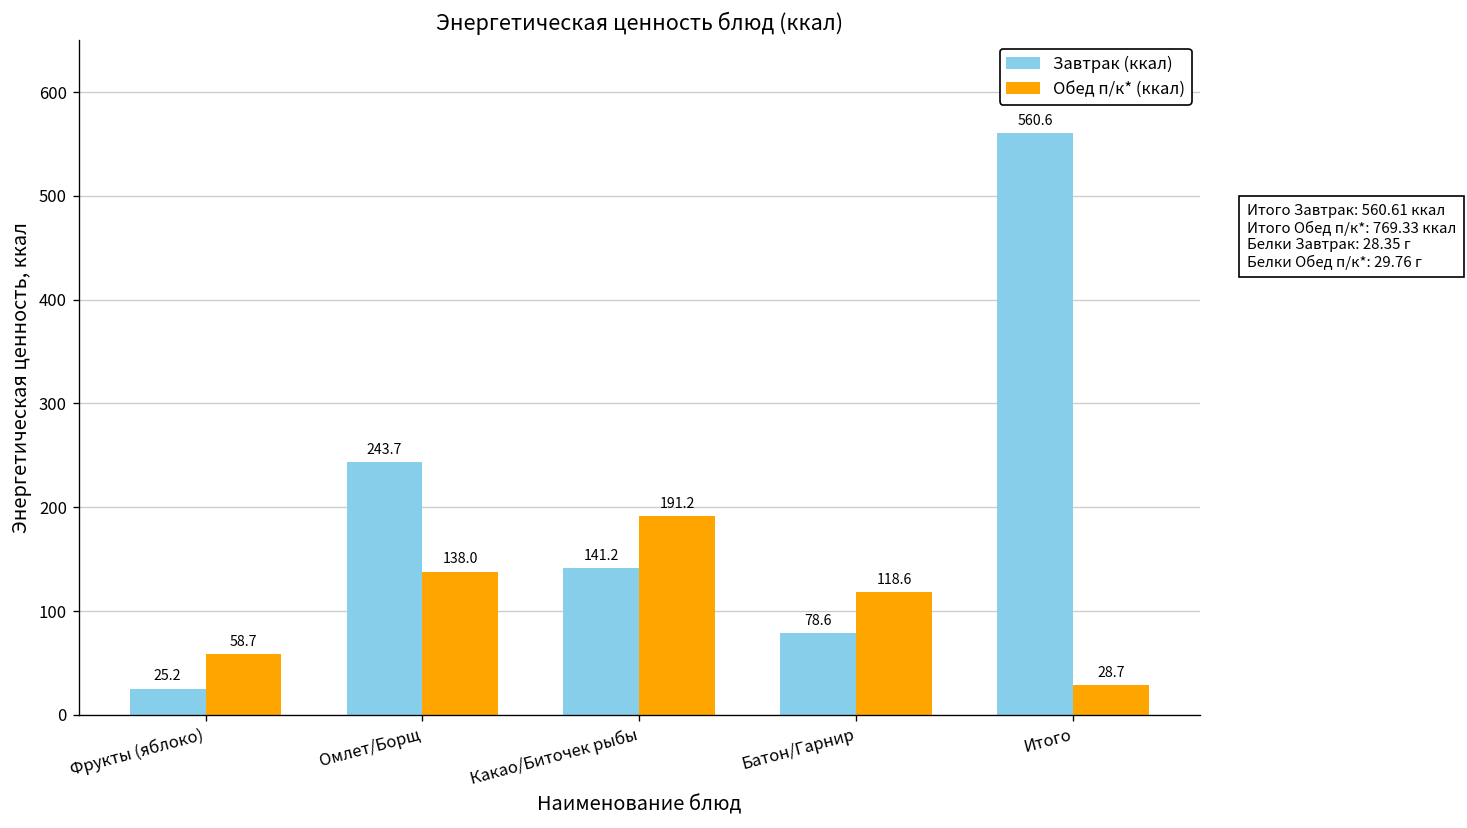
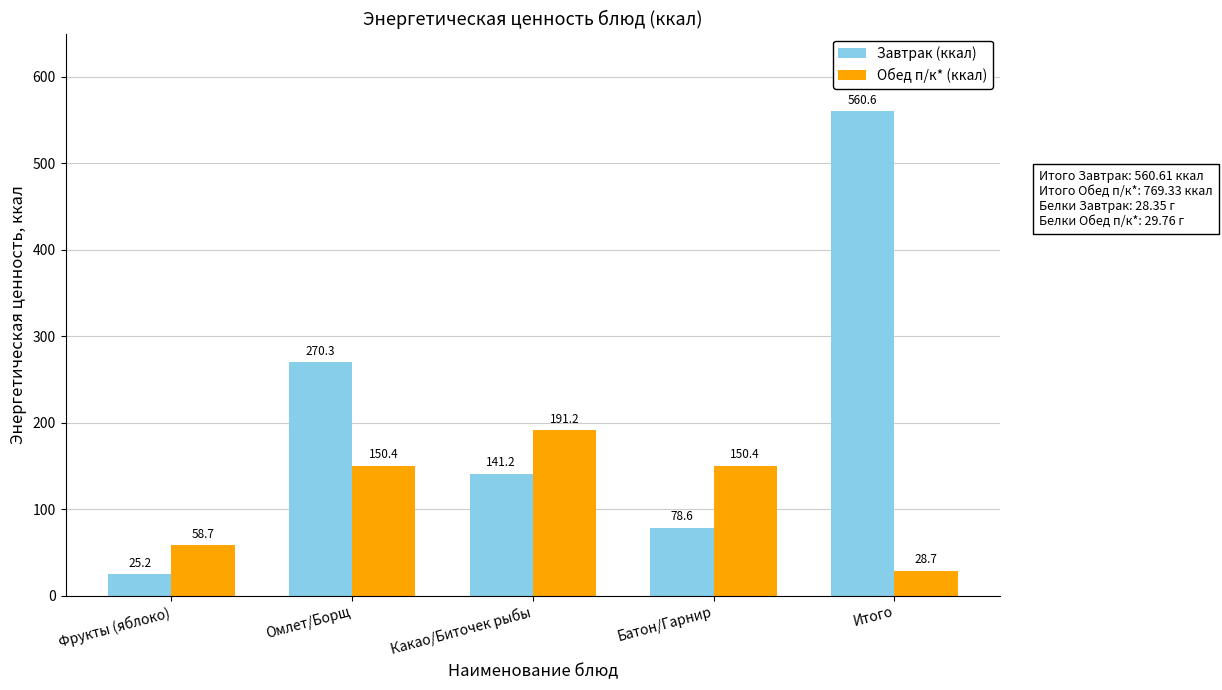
Завтрак (ккал), Омлет/Борщ: 243.7 -> 270.3
Обед п/к* (ккал), Омлет/Борщ: 138.0 -> 150.4
Обед п/к* (ккал), Батон/Гарнир: 118.6 -> 150.4
